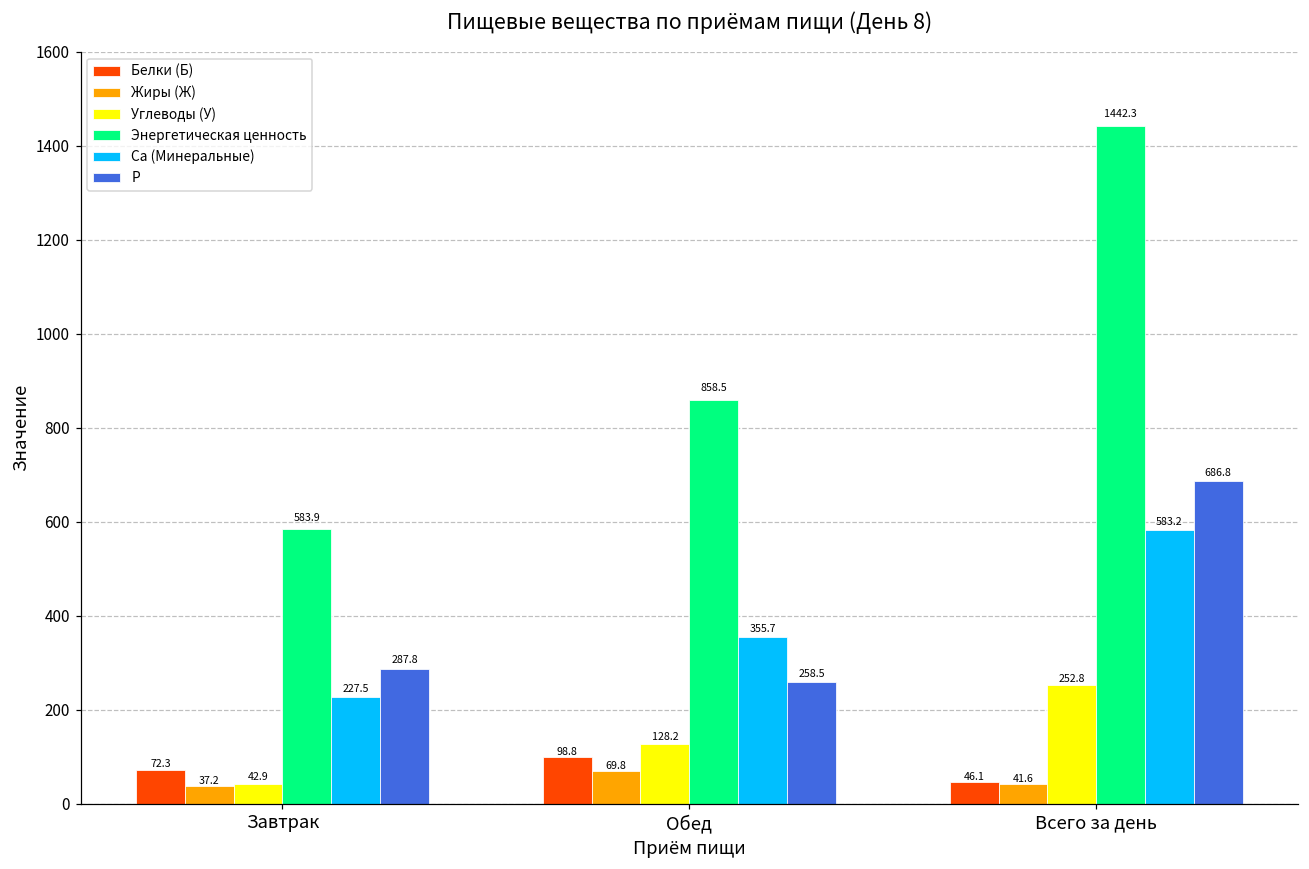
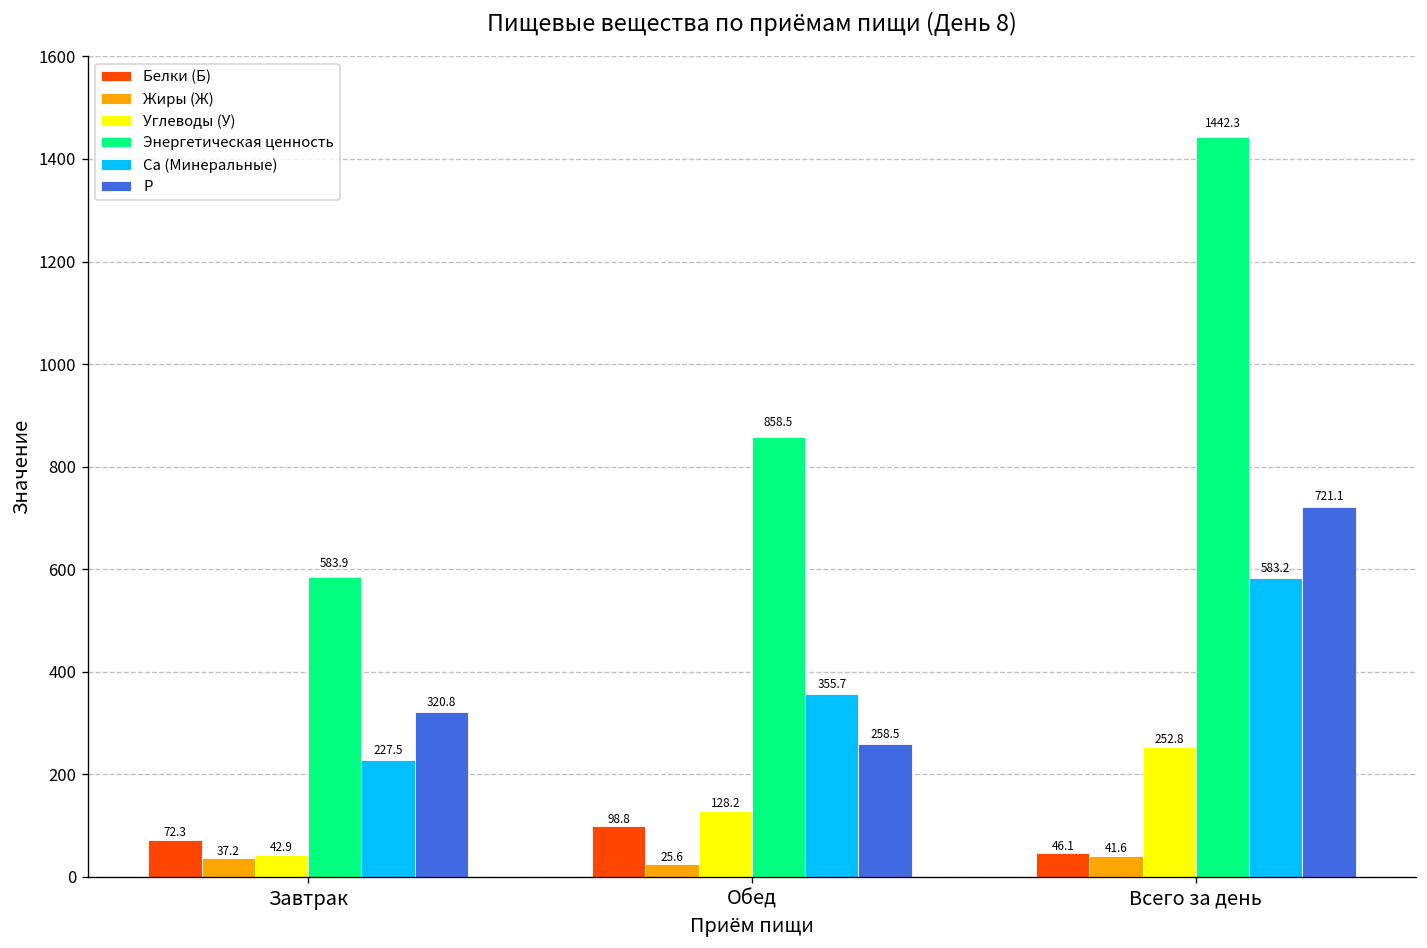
P, Завтрак: 287.8 -> 320.8
Жиры (Ж), Обед: 69.8 -> 25.6
P, Всего за день: 686.8 -> 721.1
